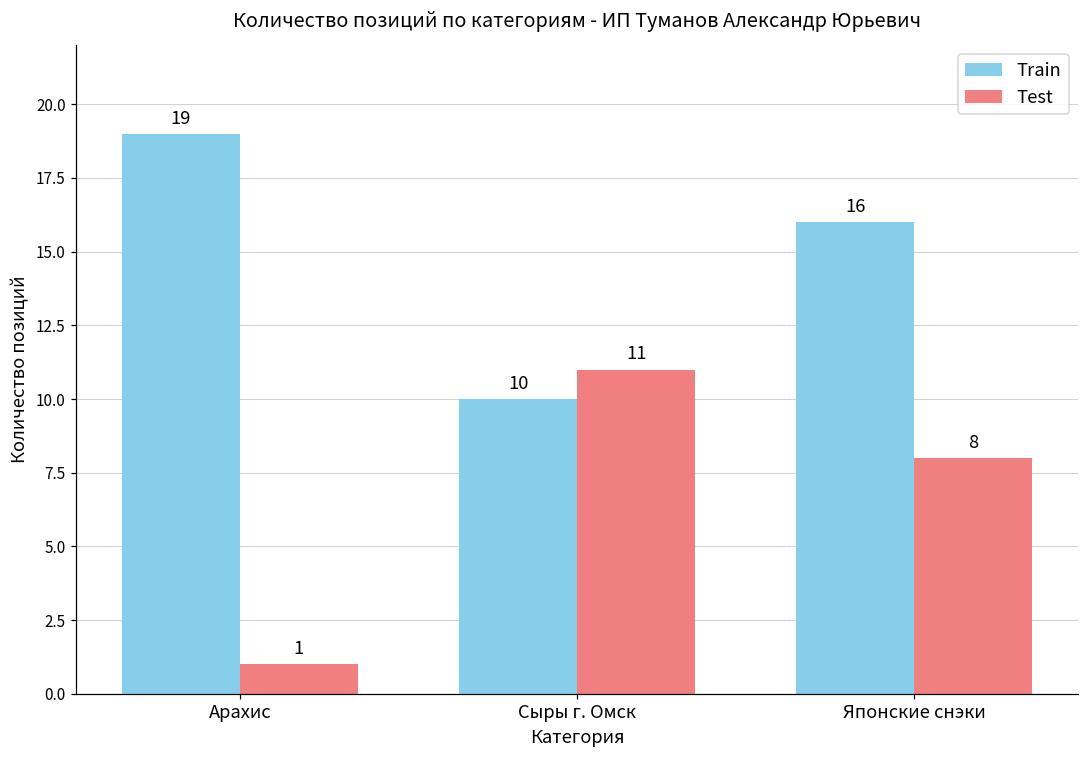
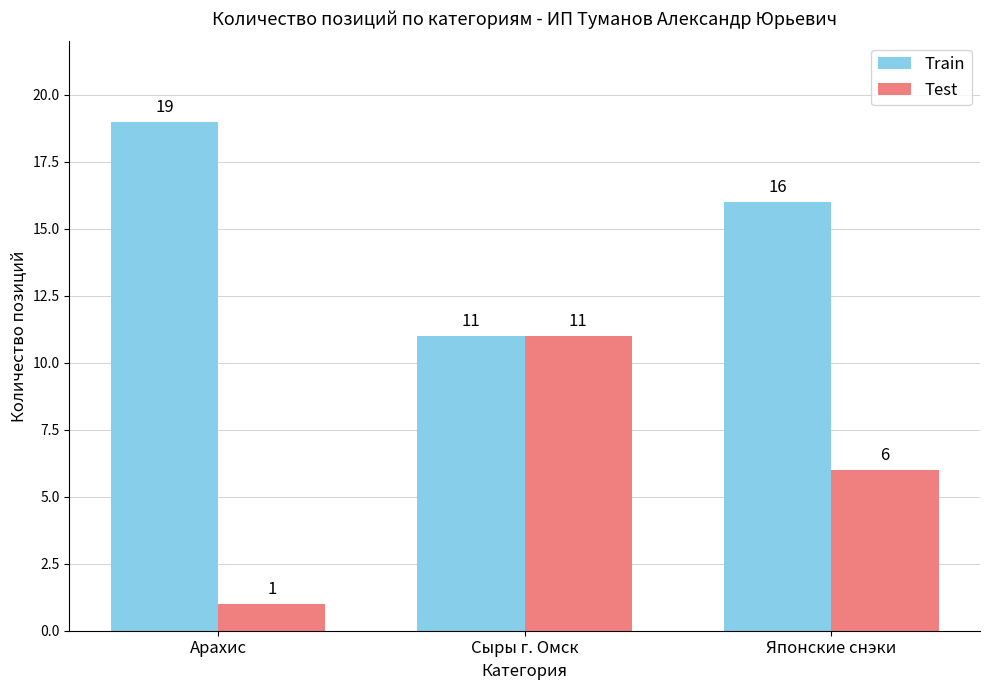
Train, Сыры г. Омск: 10 -> 11
Test, Японские снэки: 8 -> 6
